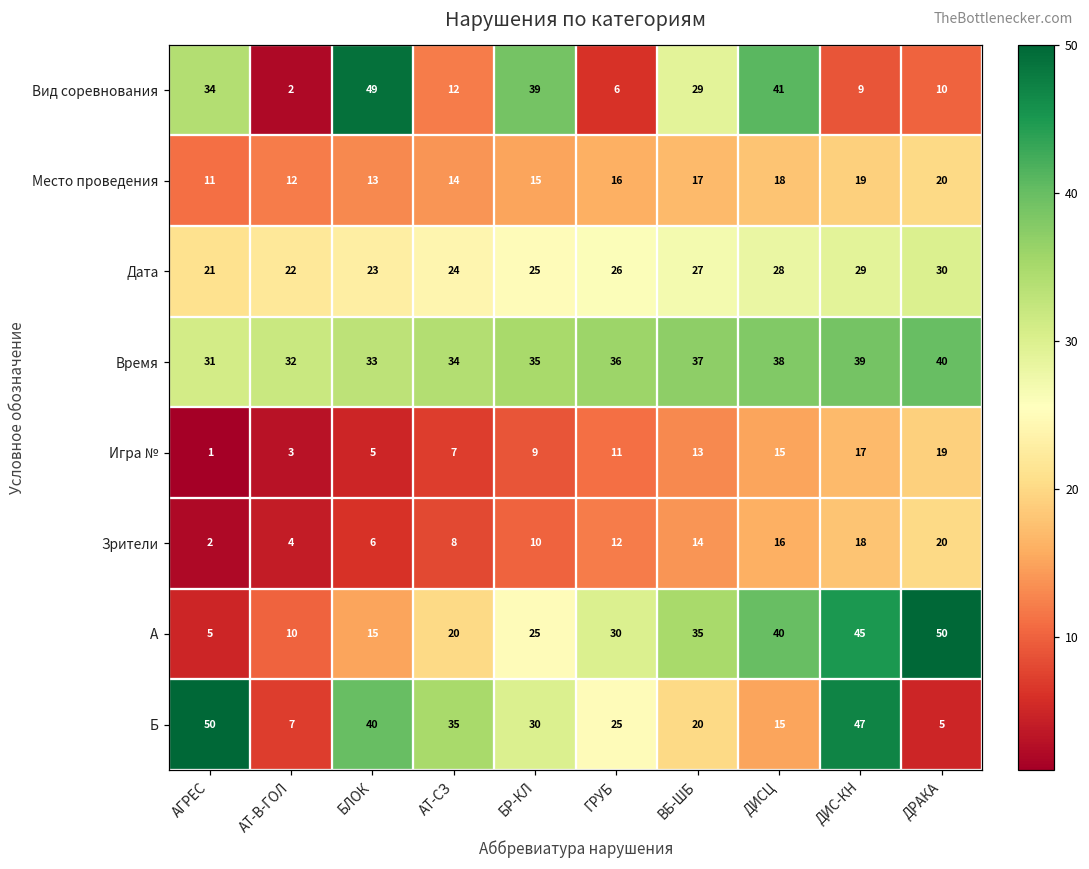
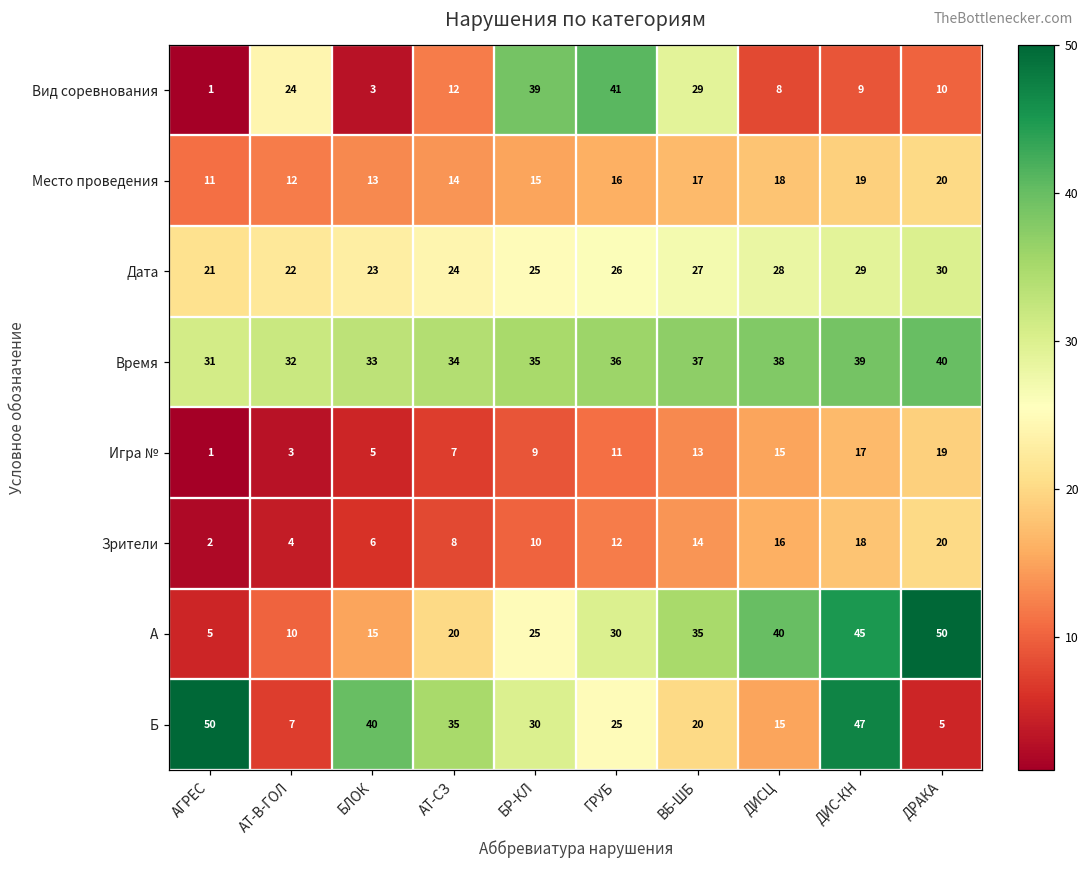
Вид соревнования, АГРЕС: 34 -> 1
Вид соревнования, АТ-В-ГОЛ: 2 -> 24
Вид соревнования, БЛОК: 49 -> 3
Вид соревнования, ГРУБ: 6 -> 41
Вид соревнования, ДИСЦ: 41 -> 8
